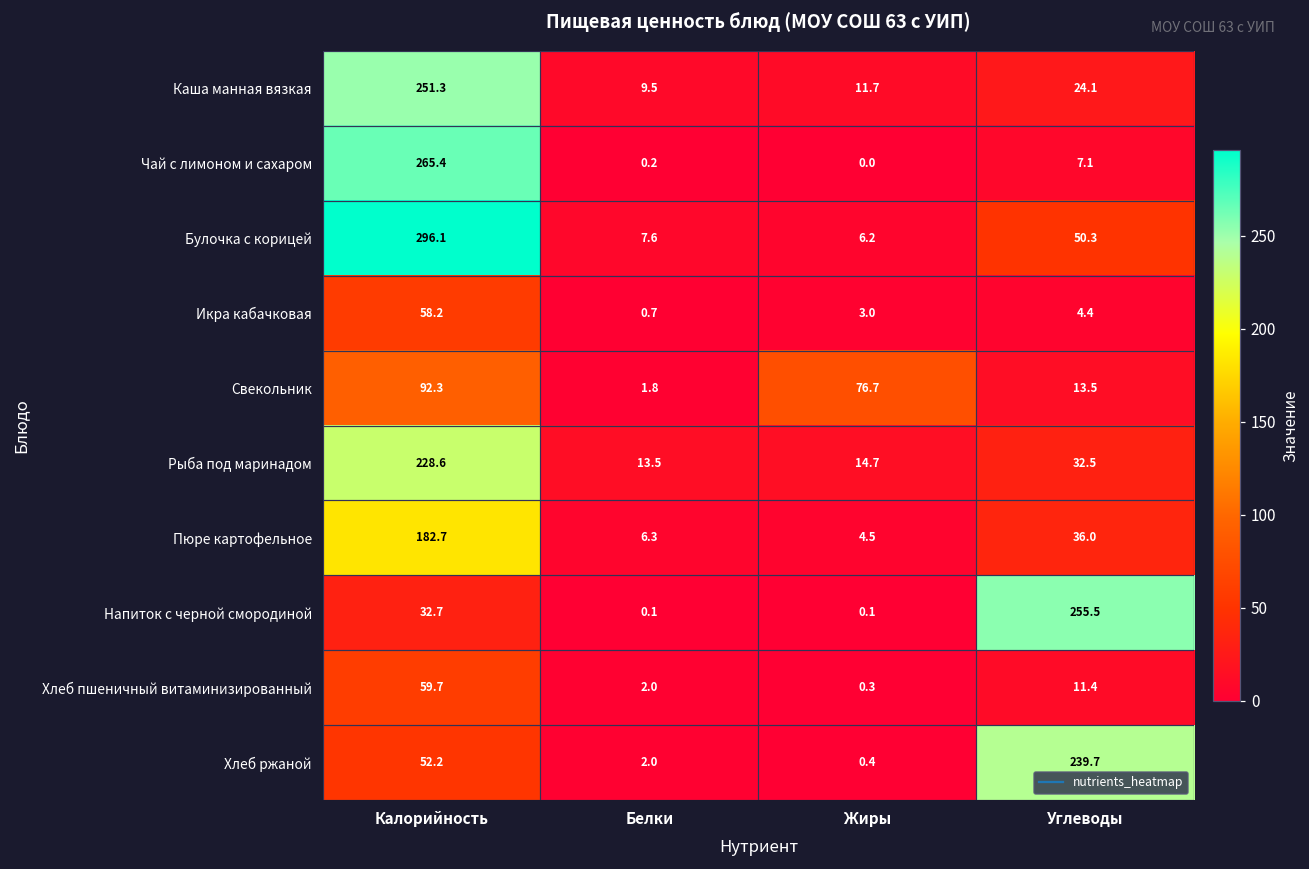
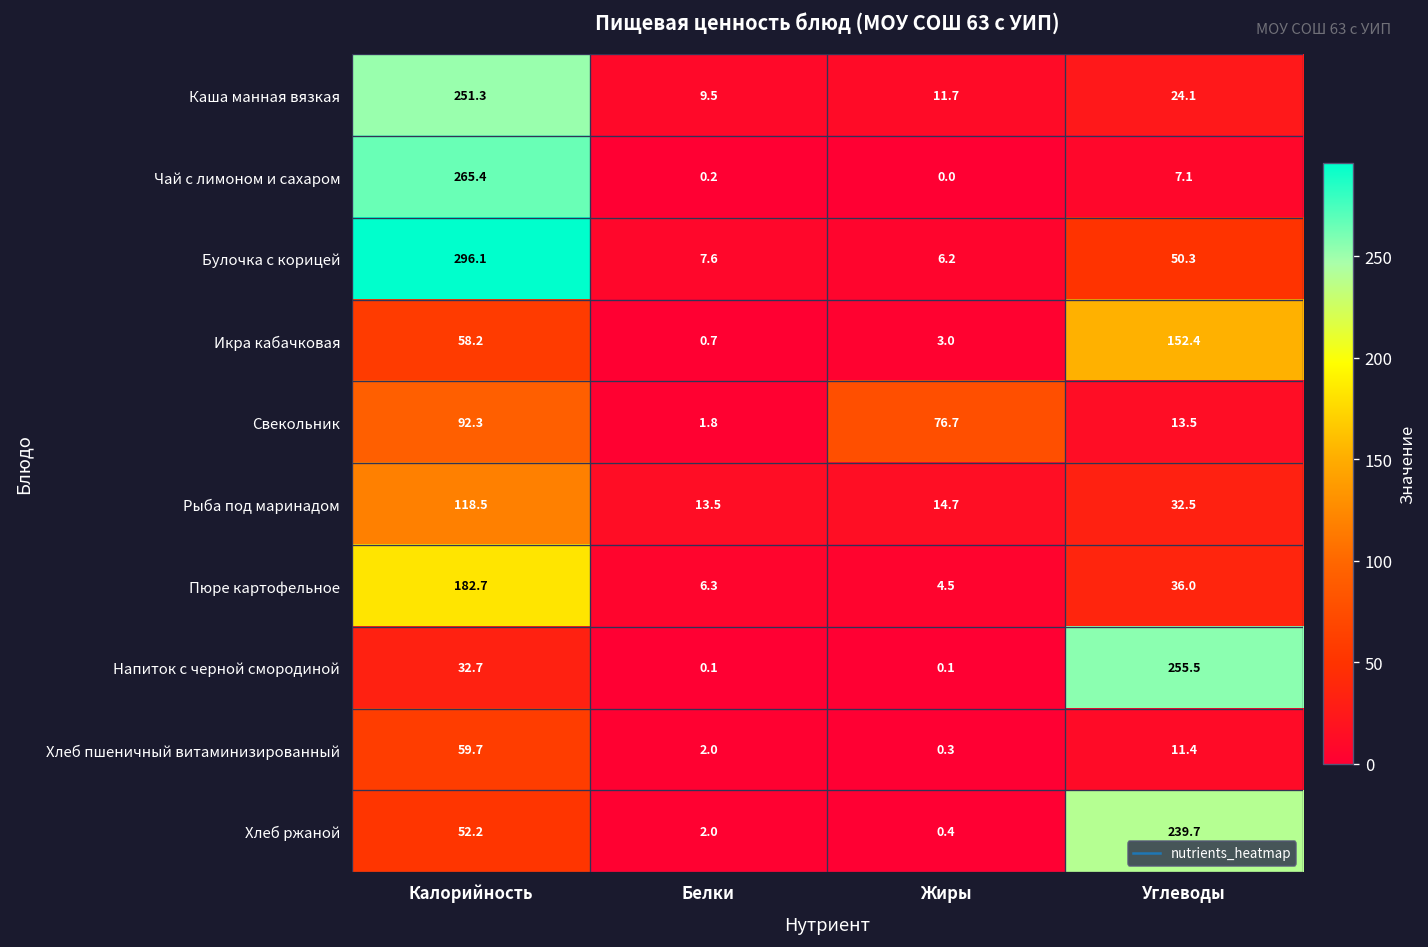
Икра кабачковая, Углеводы: 4.4 -> 152.4
Рыба под маринадом, Калорийность: 228.6 -> 118.5
